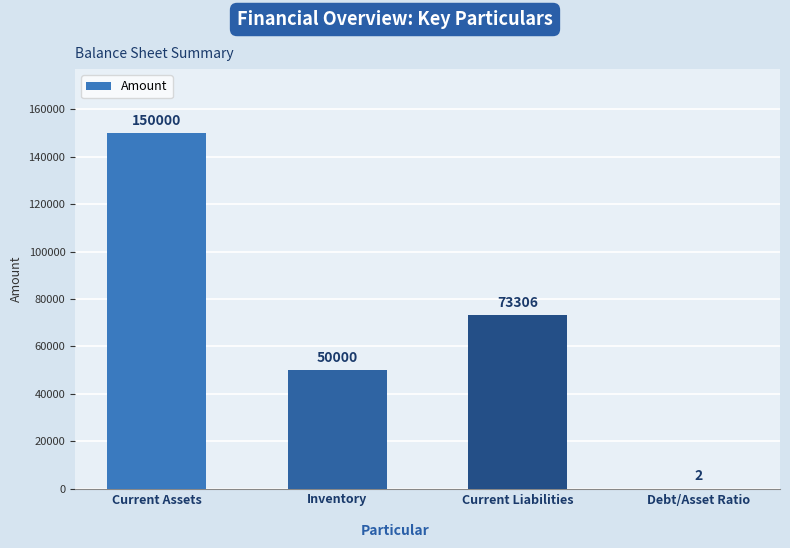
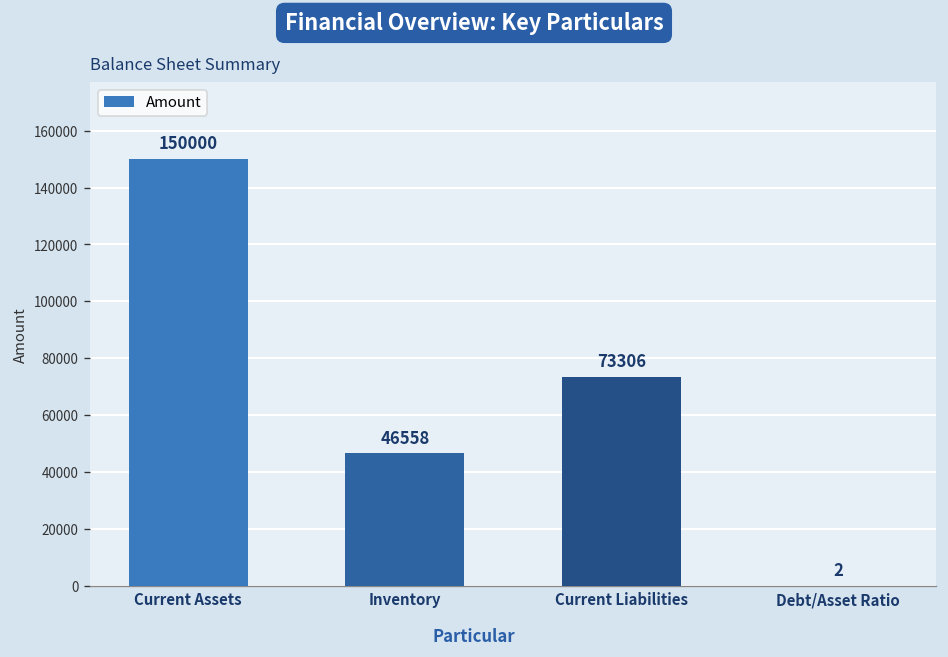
Inventory: 50000 -> 46558
